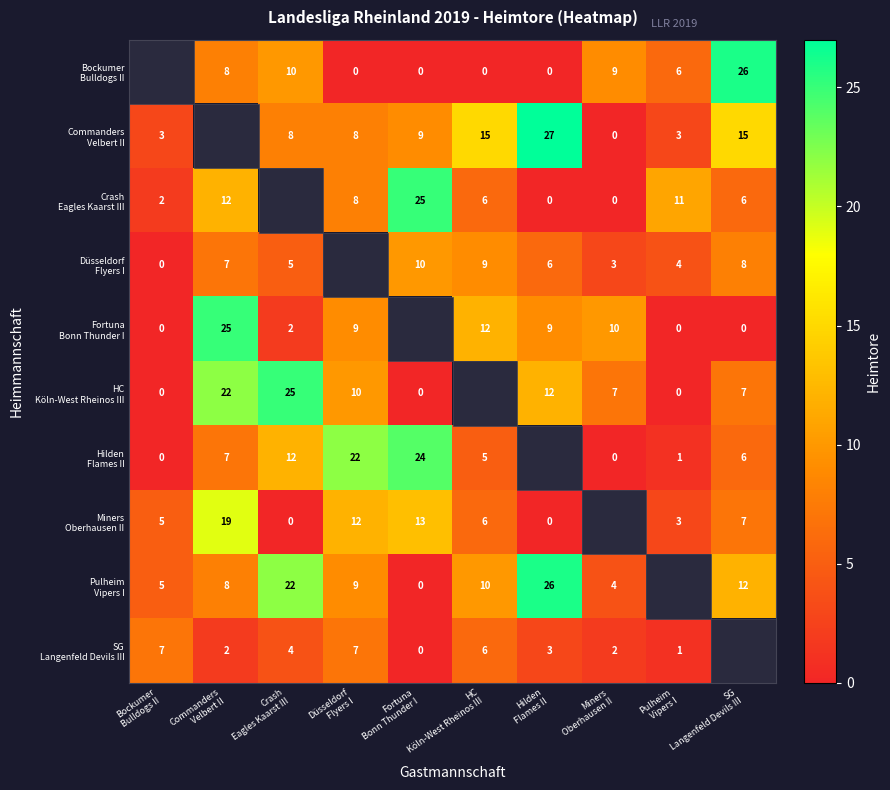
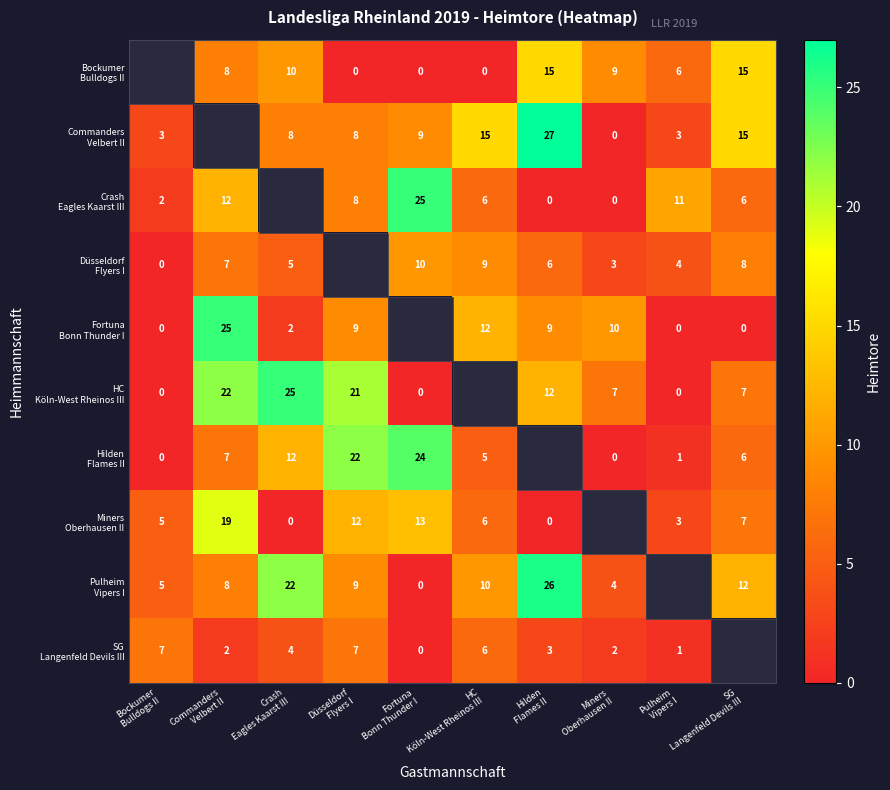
Bockumer Bulldogs II, Hilden Flames II: 0 -> 15
Bockumer Bulldogs II, SG Langenfeld Devils III: 26 -> 15
HC Köln-West Rheinos III, Düsseldorf Flyers I: 10 -> 21
